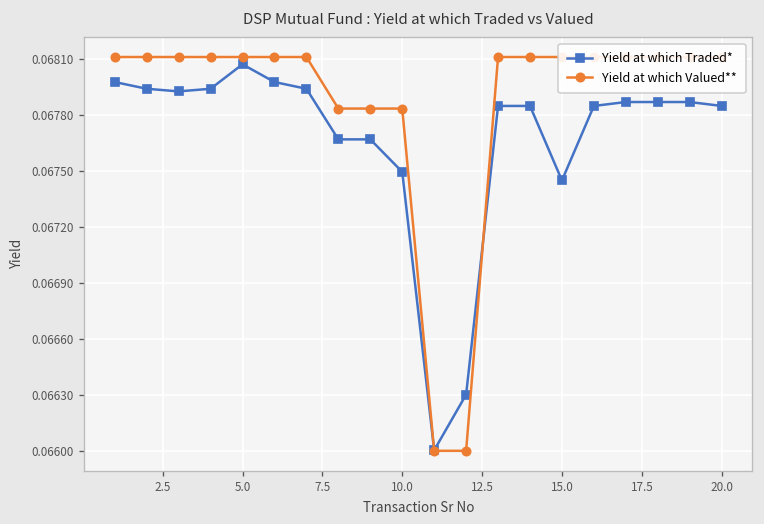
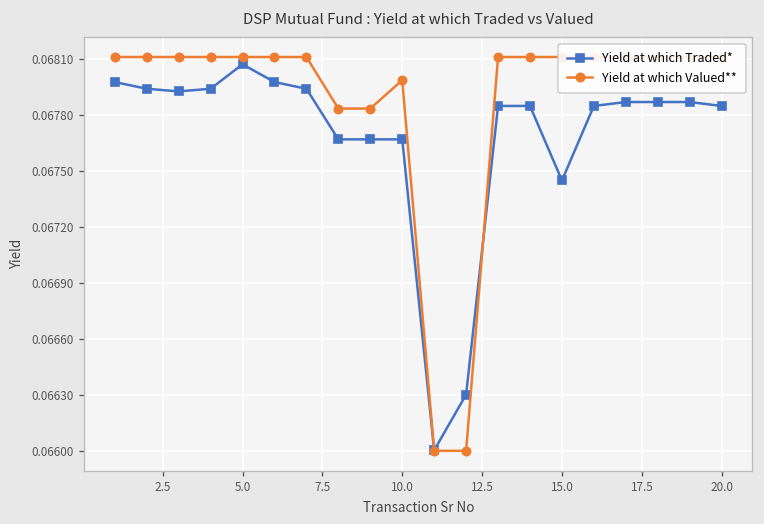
Yield at which Traded*, 10.0: 0.06749 -> 0.06767
Yield at which Valued**, 10.0: 0.06783 -> 0.06799
